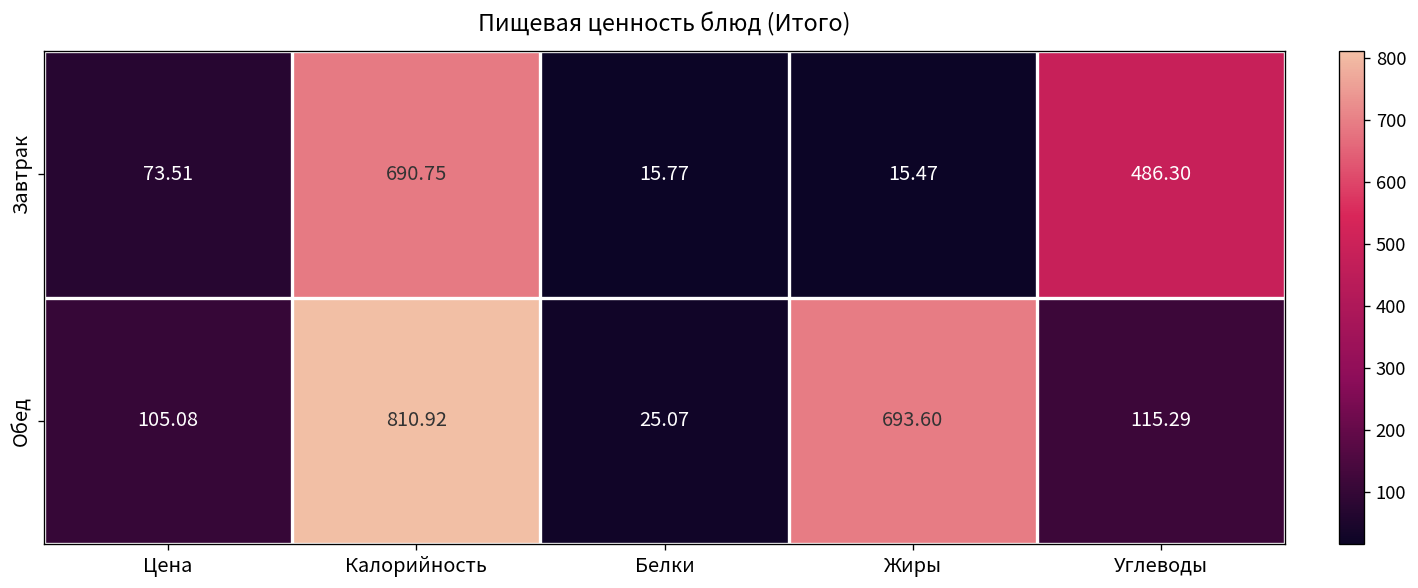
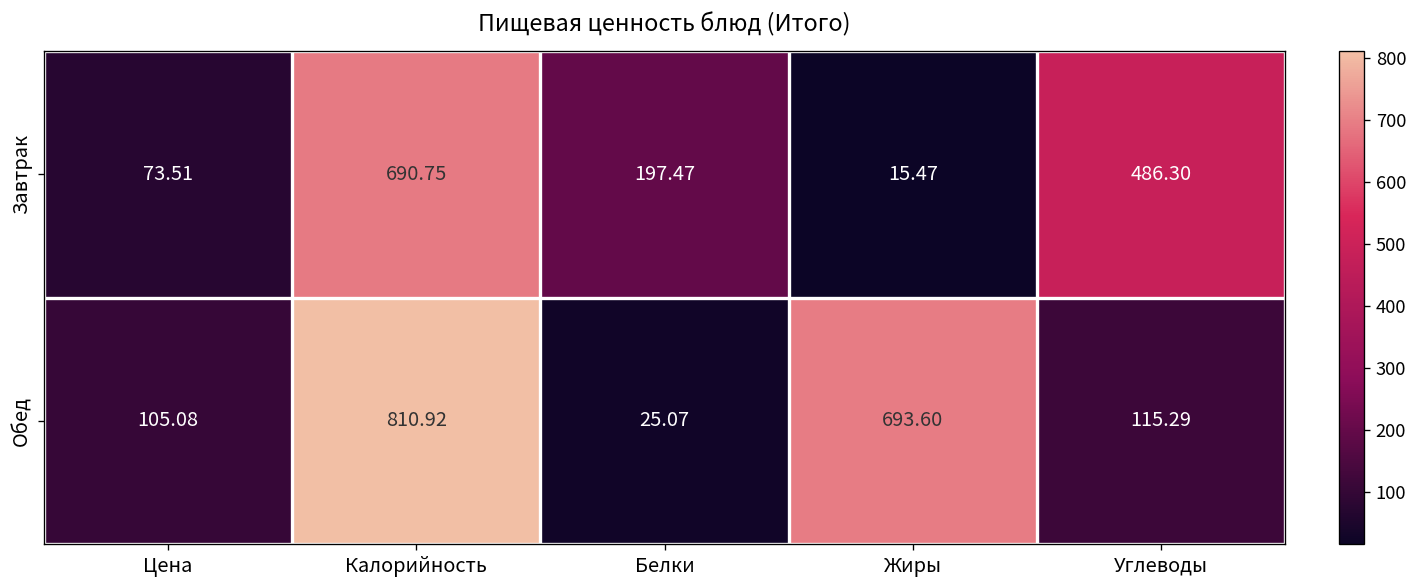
Завтрак, Белки: 15.77 -> 197.47
